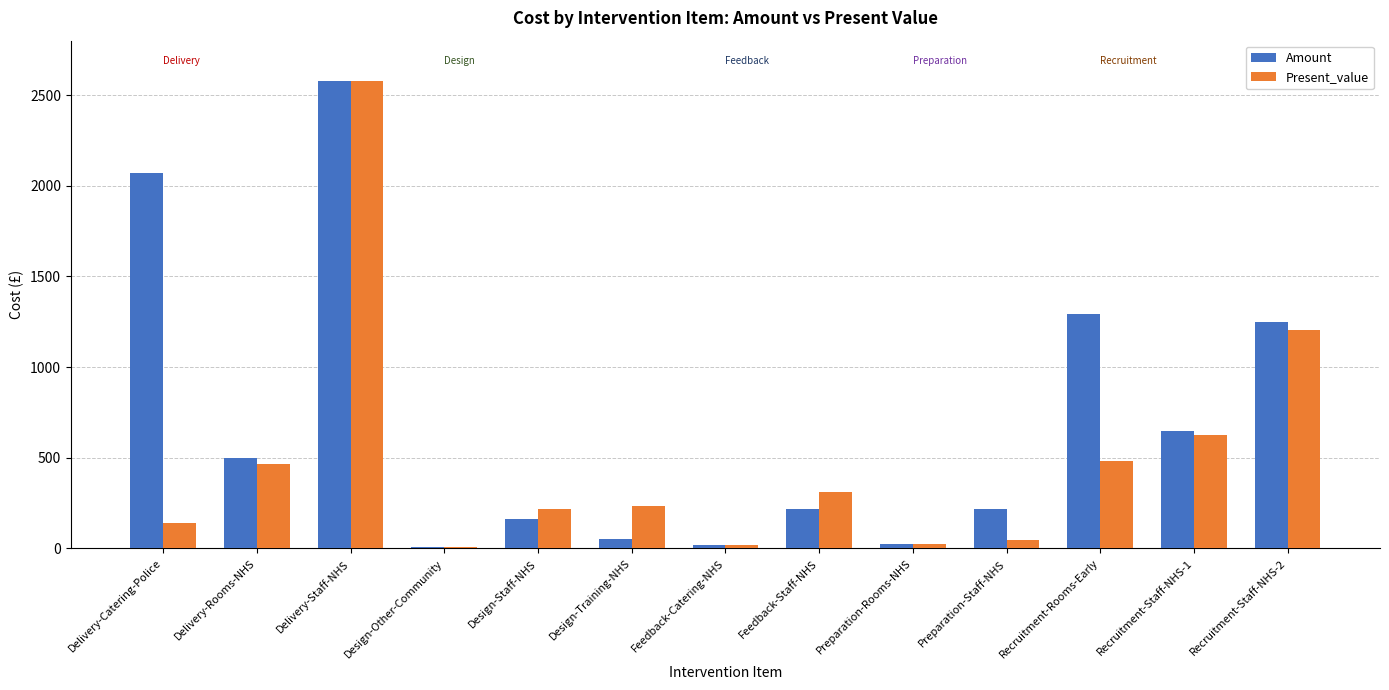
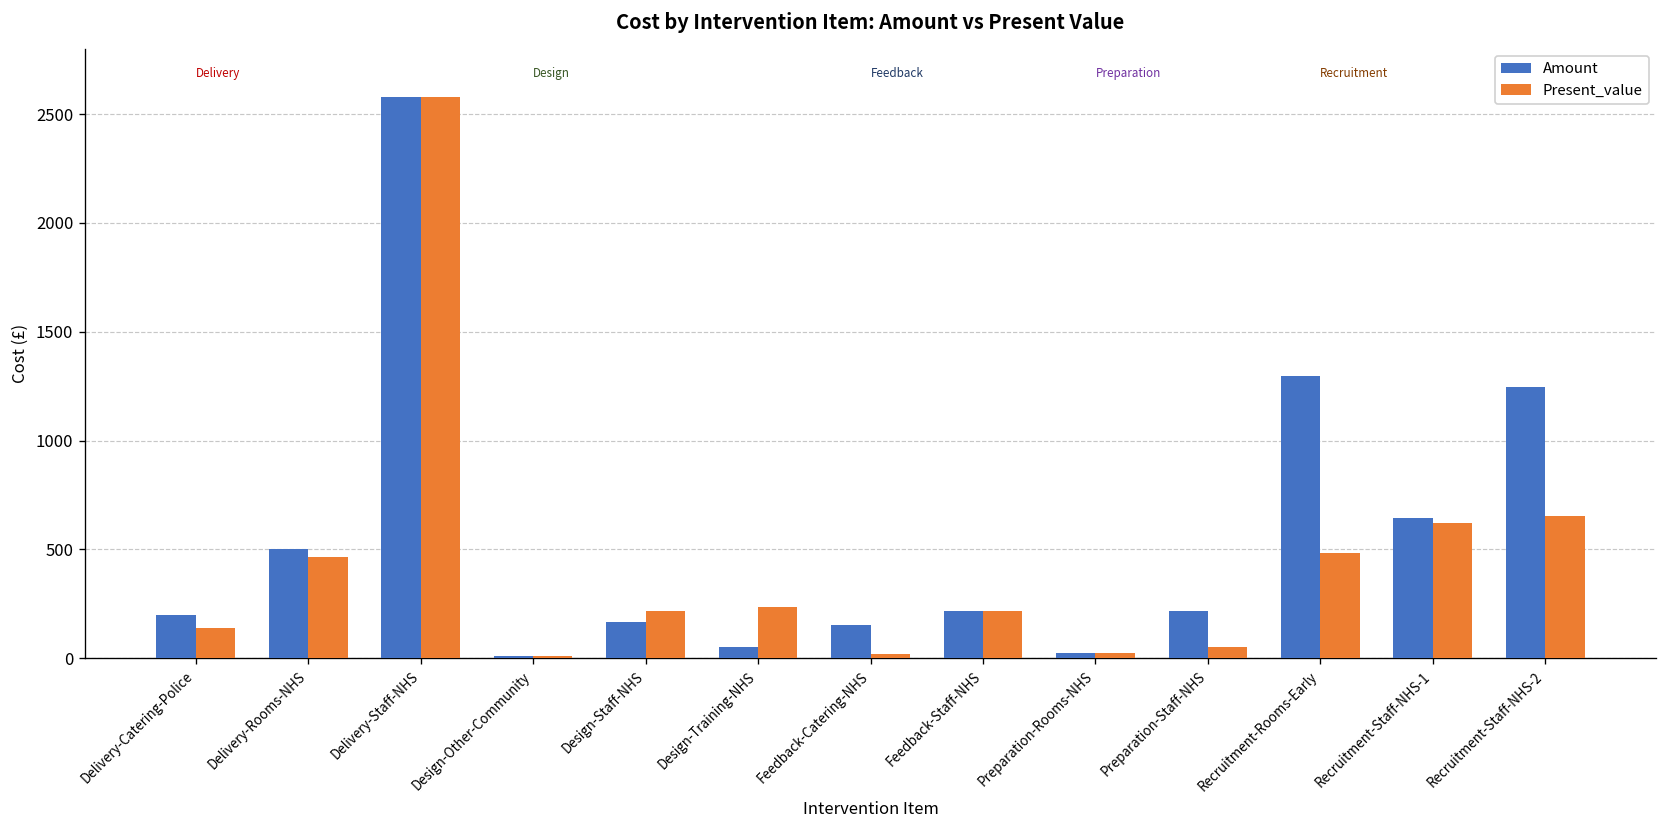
Amount, Delivery-Catering-Police: 2070 -> 200
Amount, Feedback-Catering-NHS: 20 -> 150
Present_value, Feedback-Staff-NHS: 310 -> 220
Present_value, Recruitment-Staff-NHS-2: 1210 -> 650
